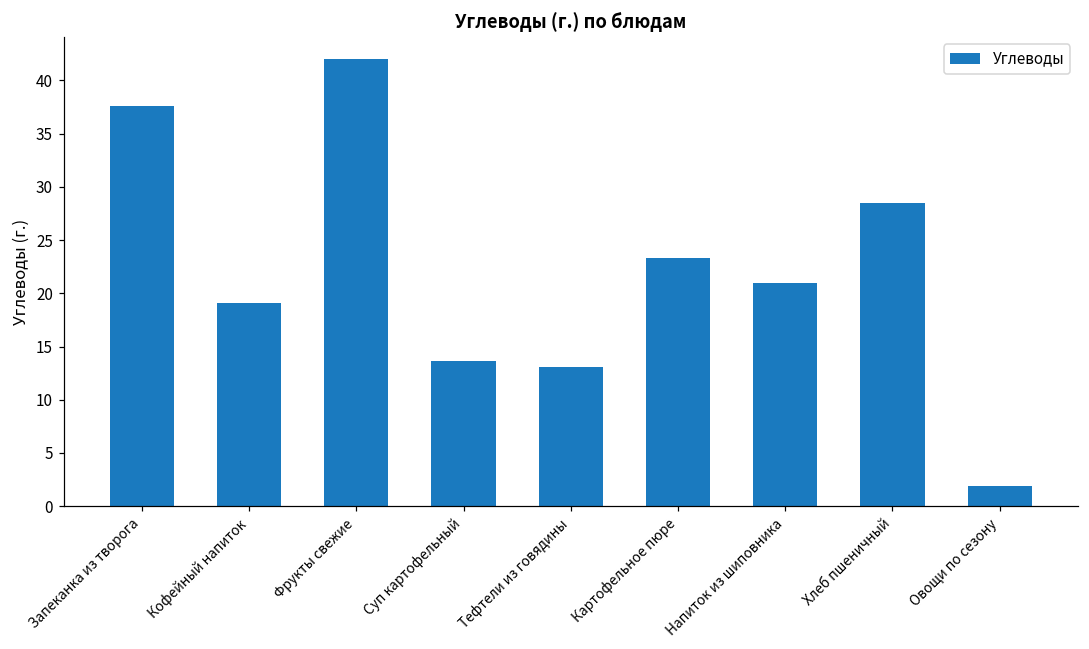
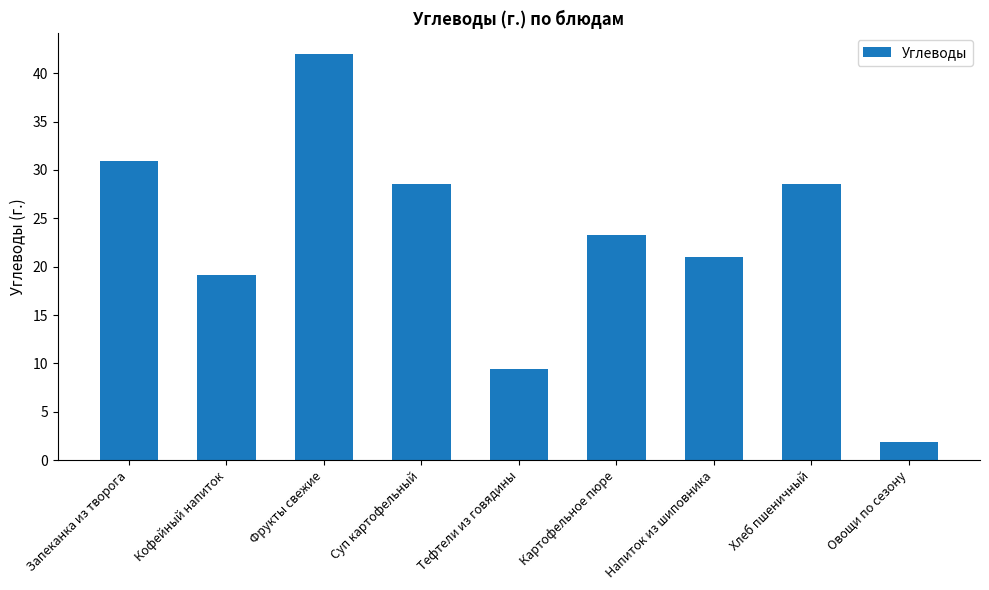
Запеканка из творога: 38 -> 31
Суп картофельный: 14 -> 29
Тефтели из говядины: 13 -> 9
